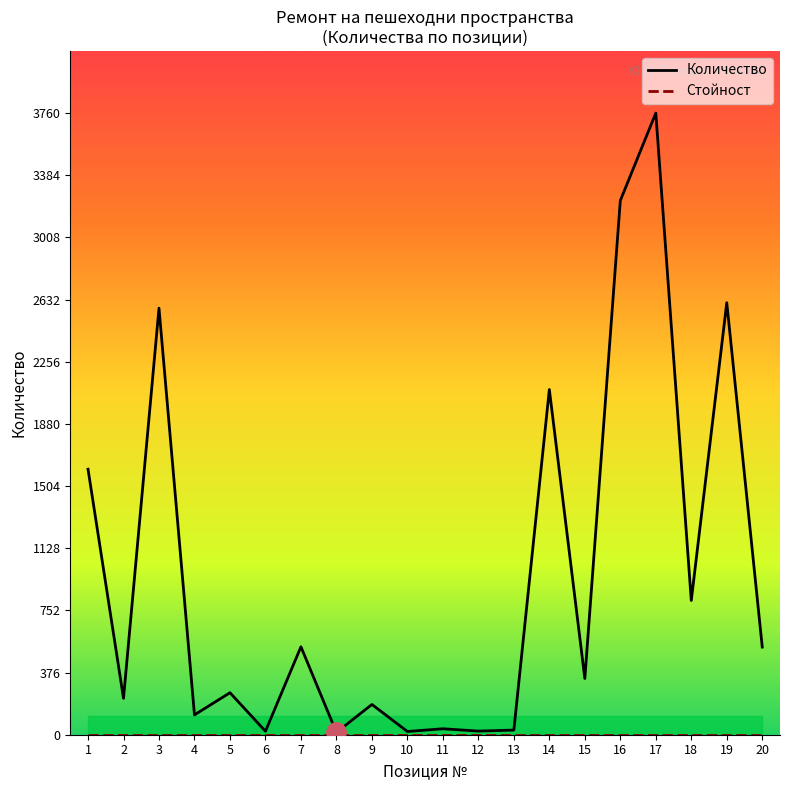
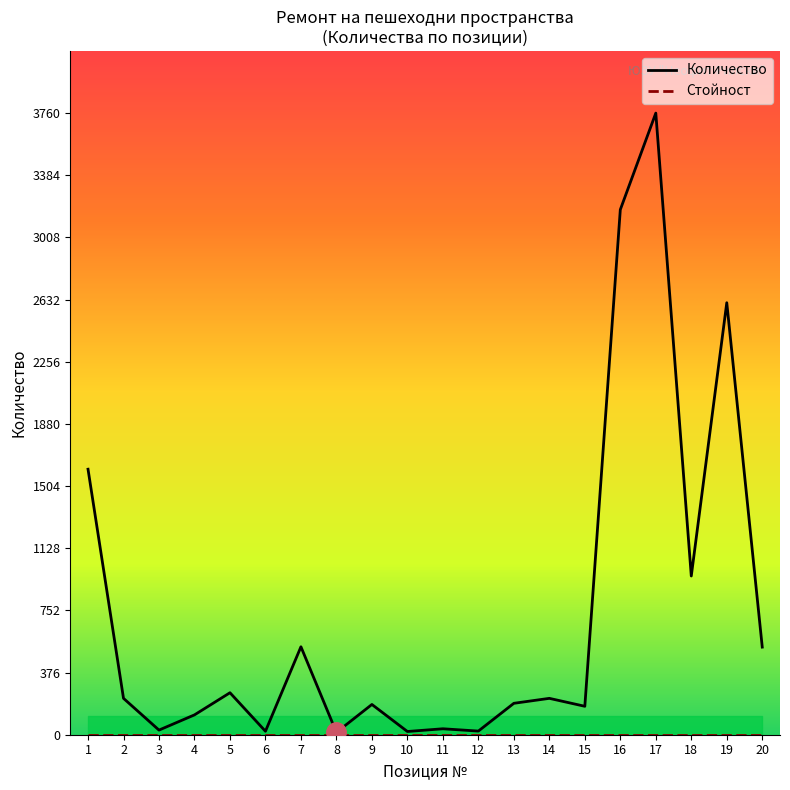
Количество, 3: 2580 -> 30
Количество, 13: 30 -> 190
Количество, 14: 2090 -> 220
Количество, 15: 340 -> 170
Количество, 16: 3230 -> 3180
Количество, 18: 810 -> 960
